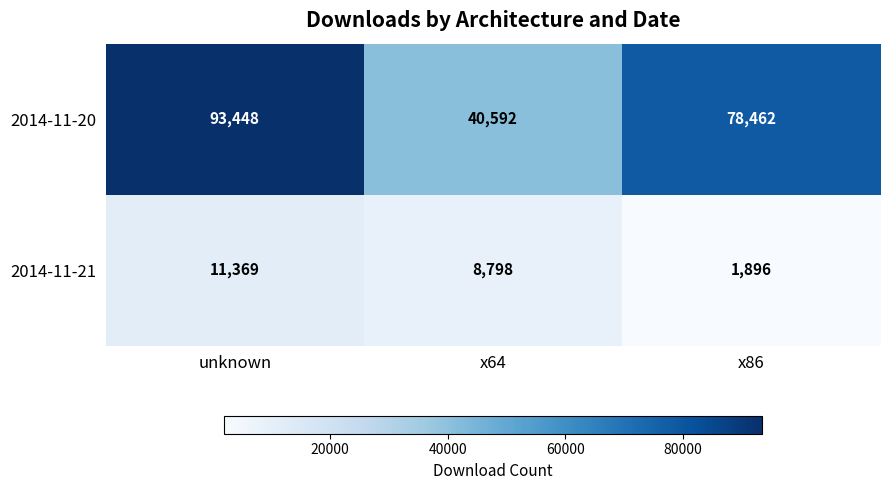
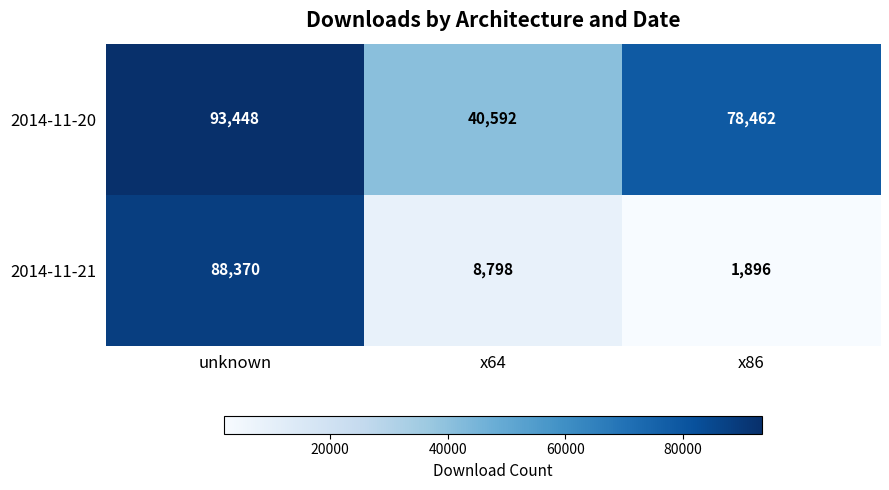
2014-11-21, unknown: 11,369 -> 88,370
